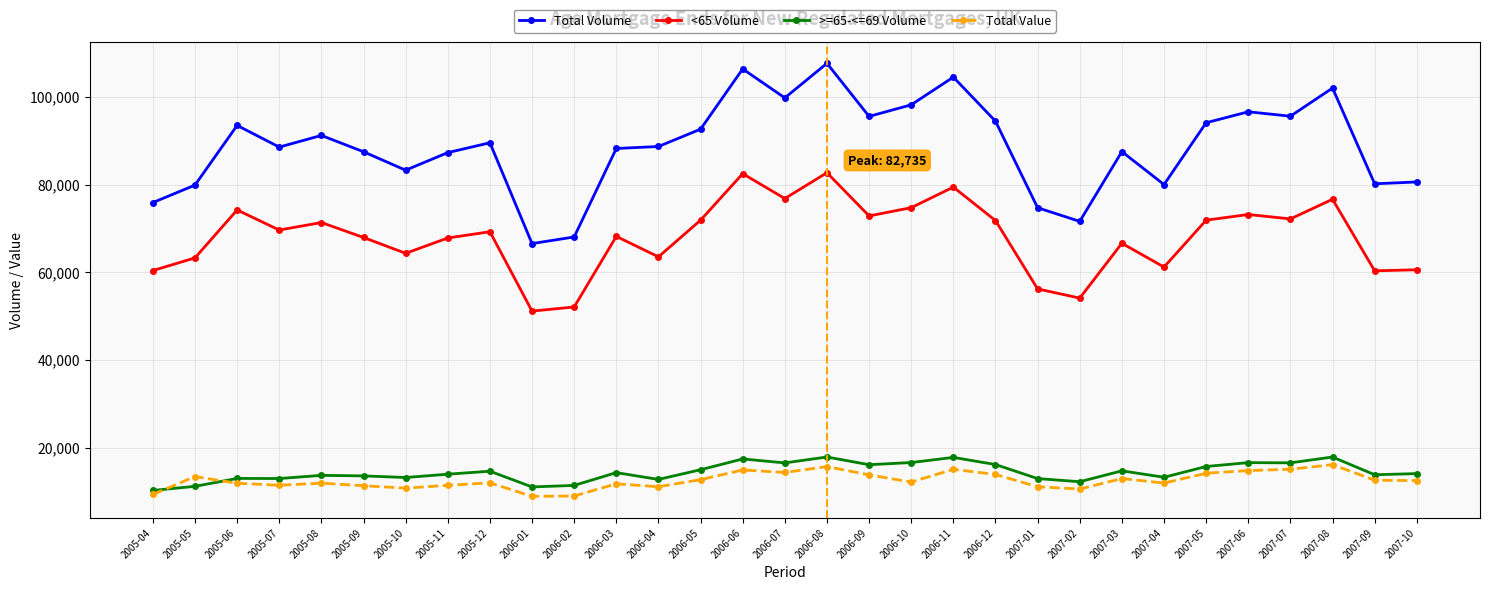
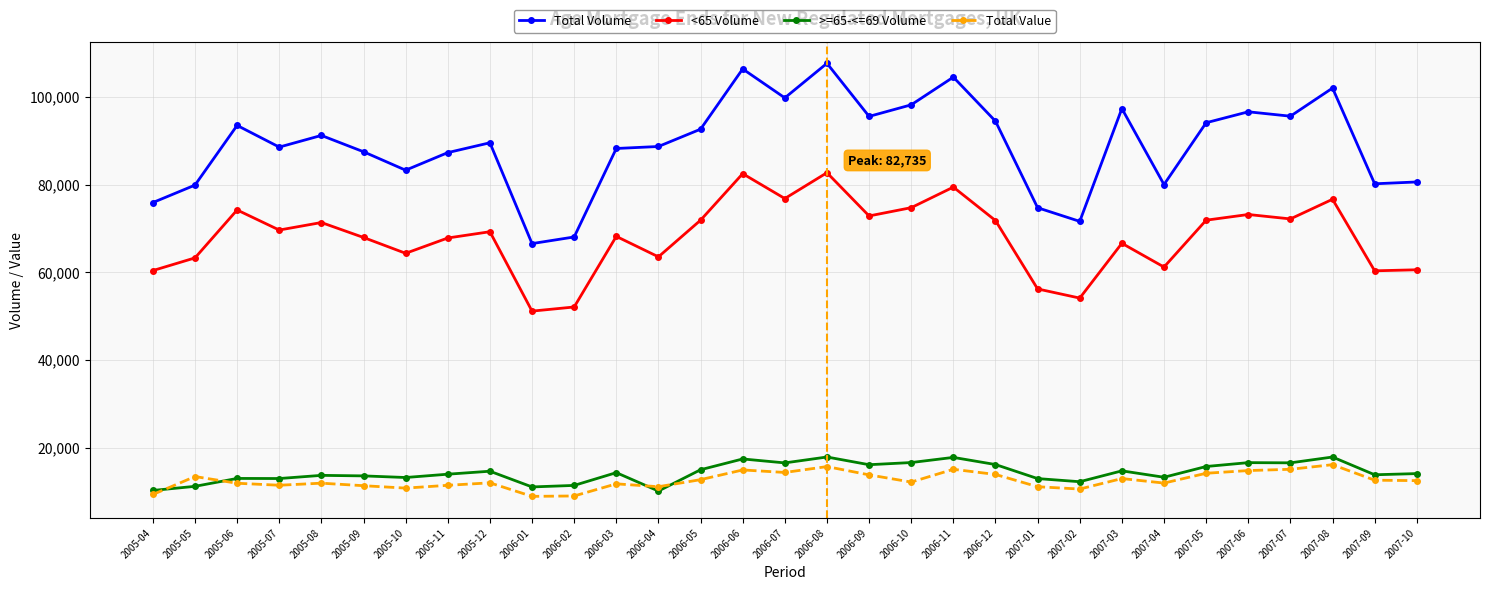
>=65-<=69 Volume, 2006-04: 13,000 -> 10,000
Total Volume, 2007-03: 88,000 -> 97,000
